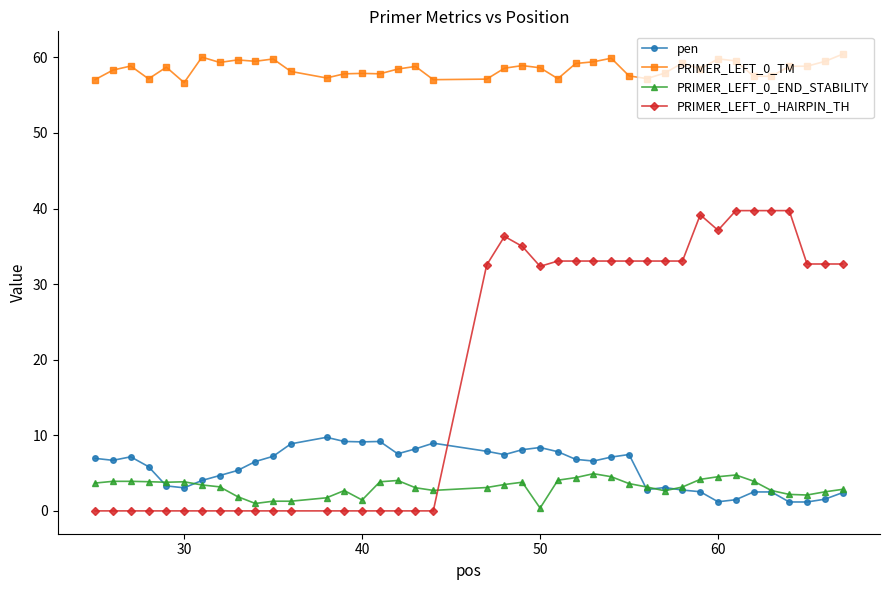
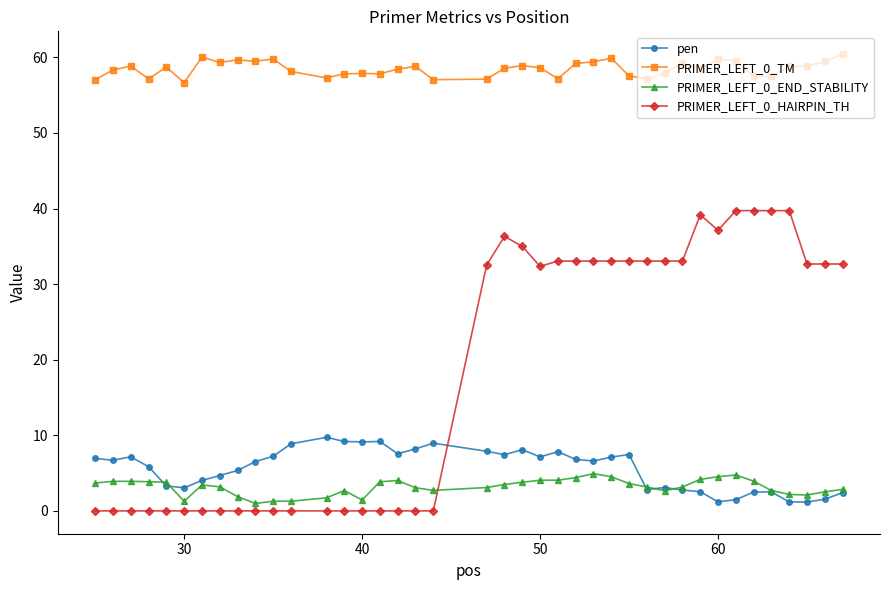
PRIMER_LEFT_0_END_STABILITY, 30: 4 -> 1
pen, 50: 8 -> 7
PRIMER_LEFT_0_END_STABILITY, 50: 0 -> 4
